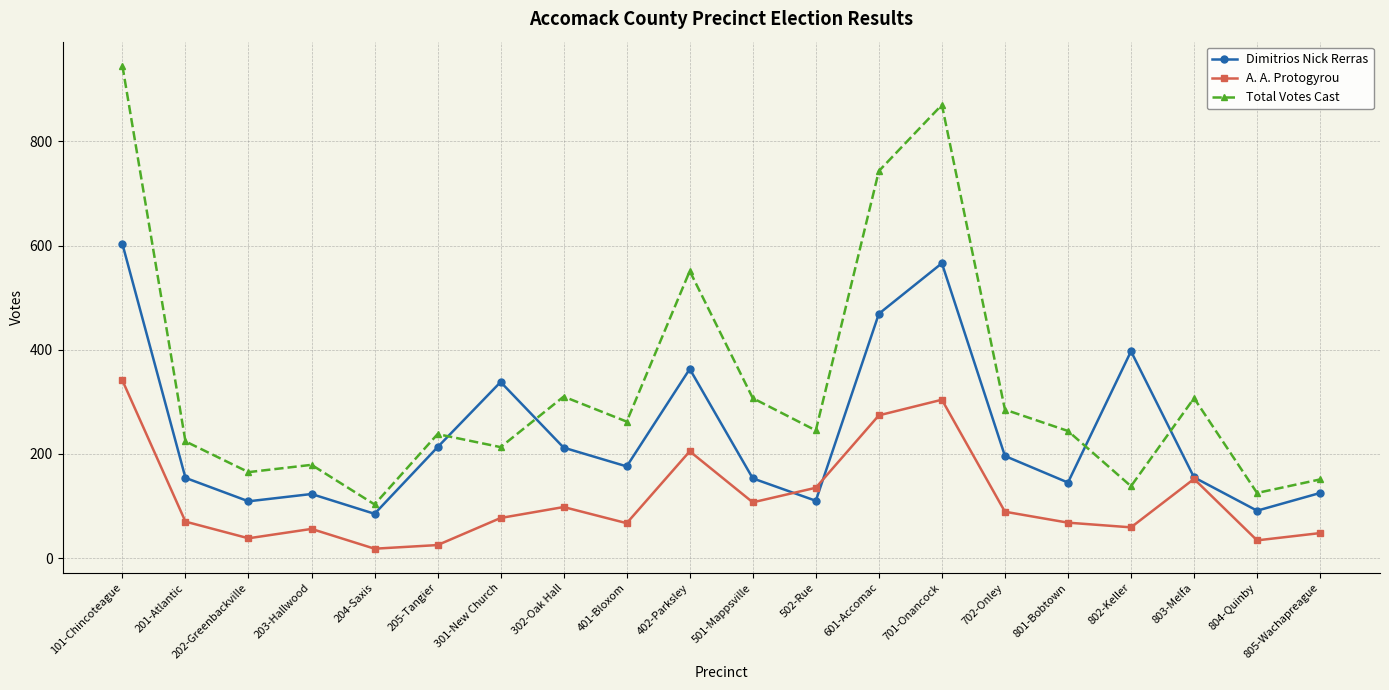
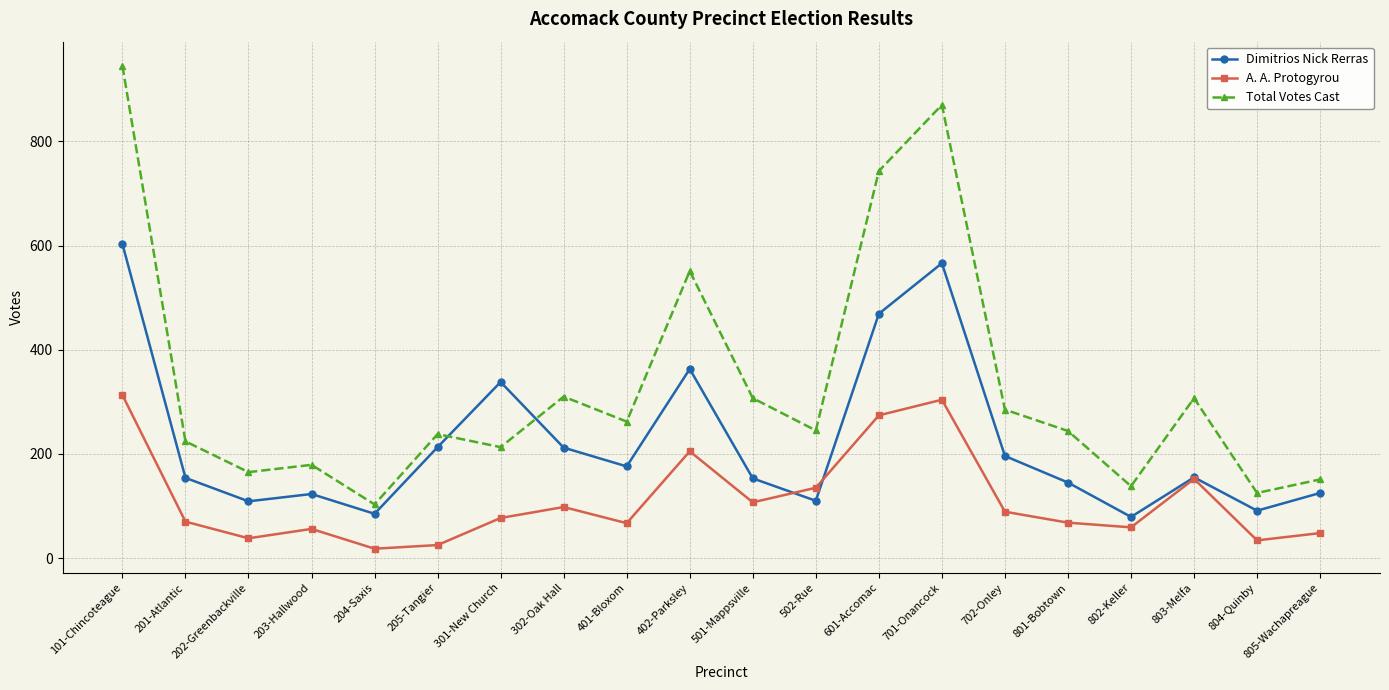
A. A. Protogyrou, 101-Chincoteague: 340 -> 310
Dimitrios Nick Rerras, 802-Keller: 400 -> 80
